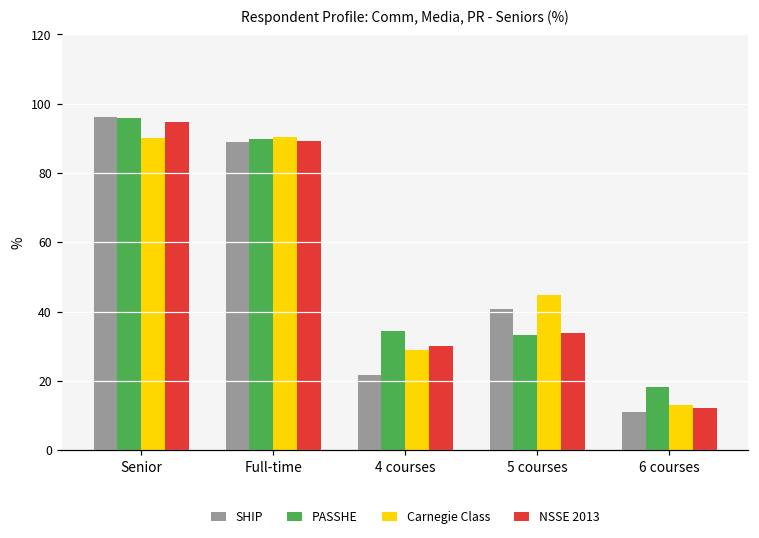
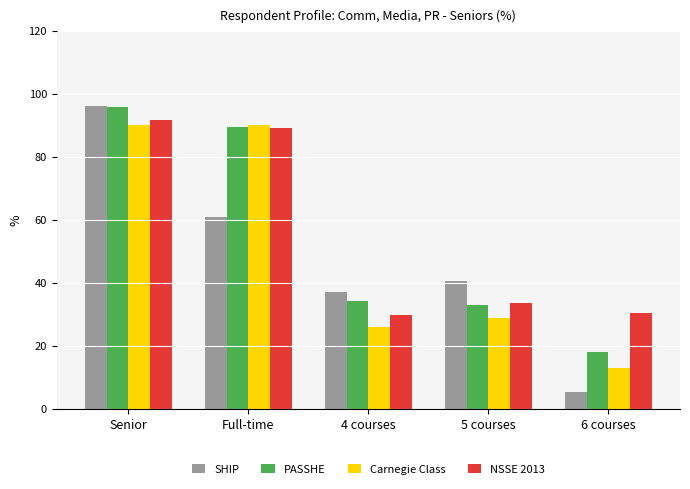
NSSE 2013, Senior: 95 -> 92
SHIP, Full-time: 89 -> 61
SHIP, 4 courses: 22 -> 37
Carnegie Class, 4 courses: 29 -> 26
Carnegie Class, 5 courses: 45 -> 29
SHIP, 6 courses: 11 -> 5
NSSE 2013, 6 courses: 12 -> 30
